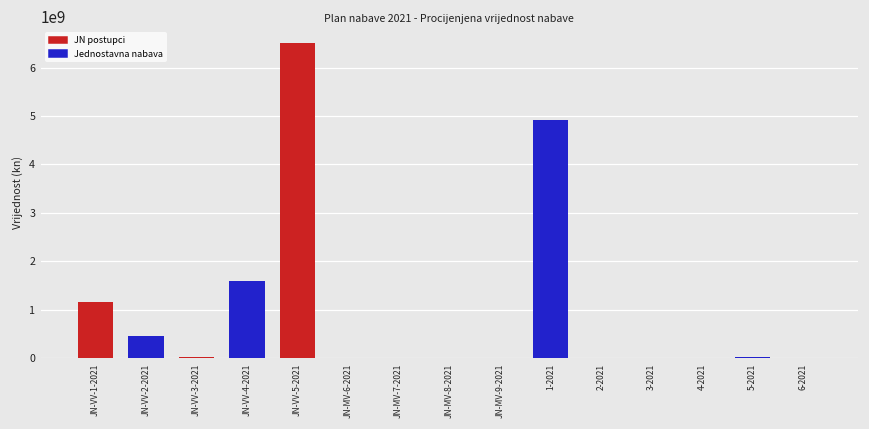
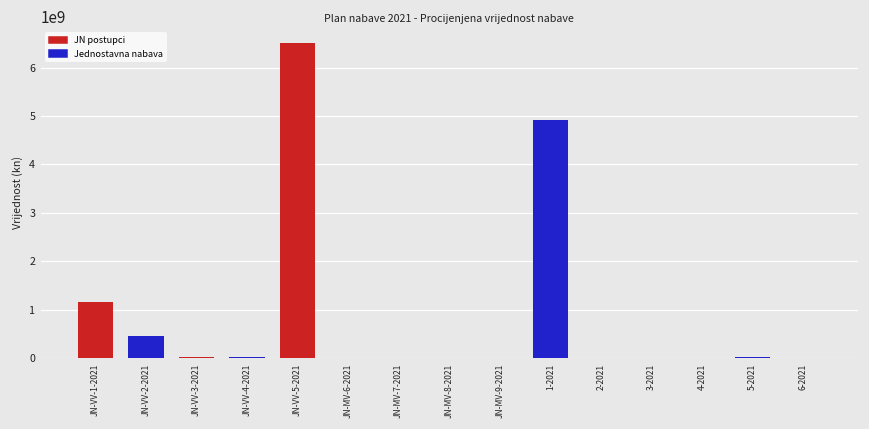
JN-VV-4-2021: 1600000000 -> 0
